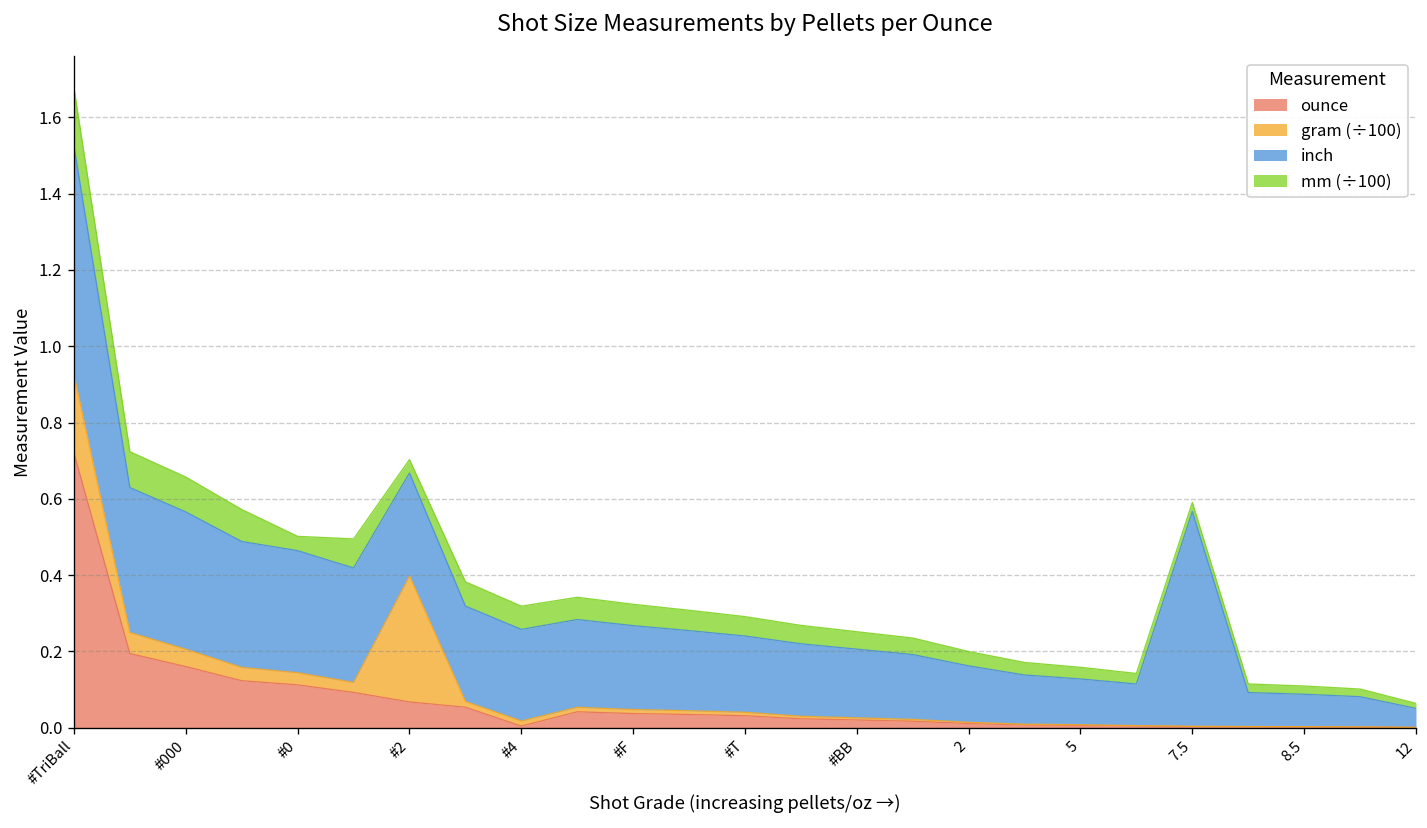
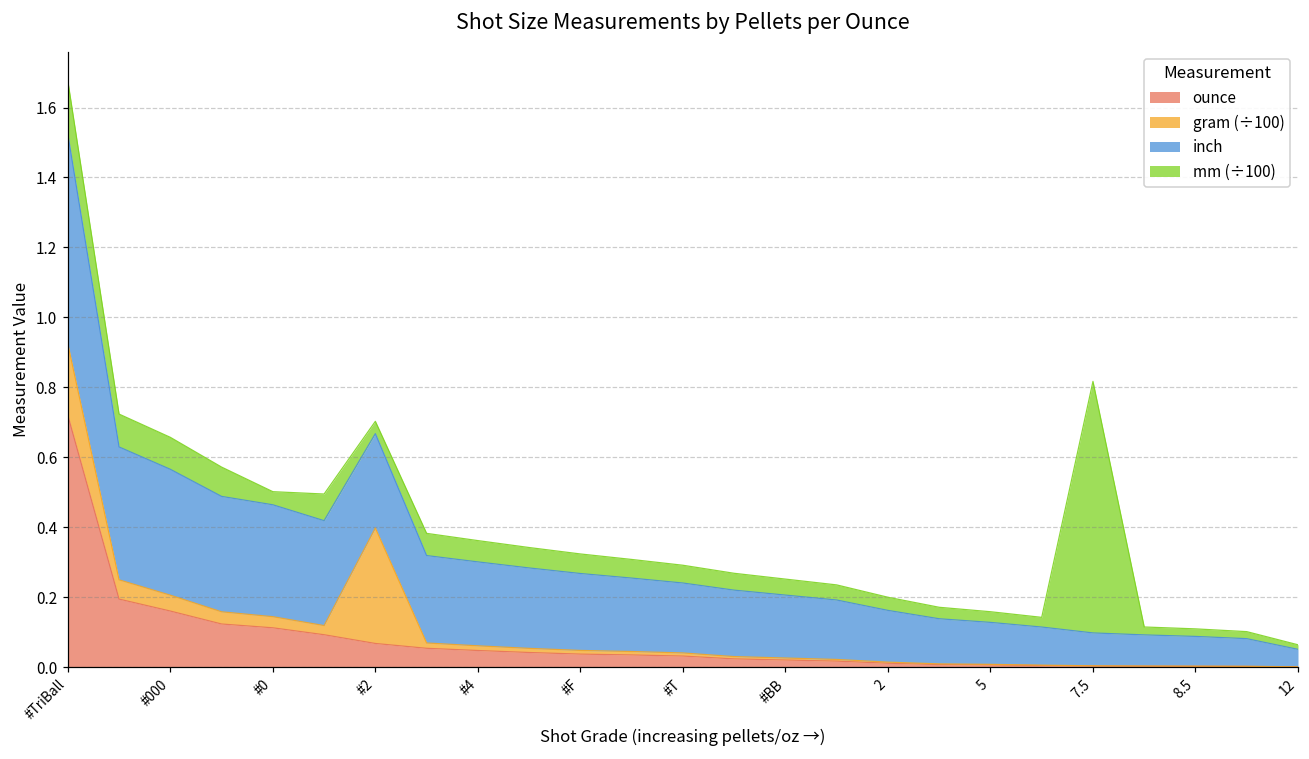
ounce, #4: 0.00 -> 0.05
inch, 7.5: 0.56 -> 0.09
mm (÷100), 7.5: 0.02 -> 0.72
